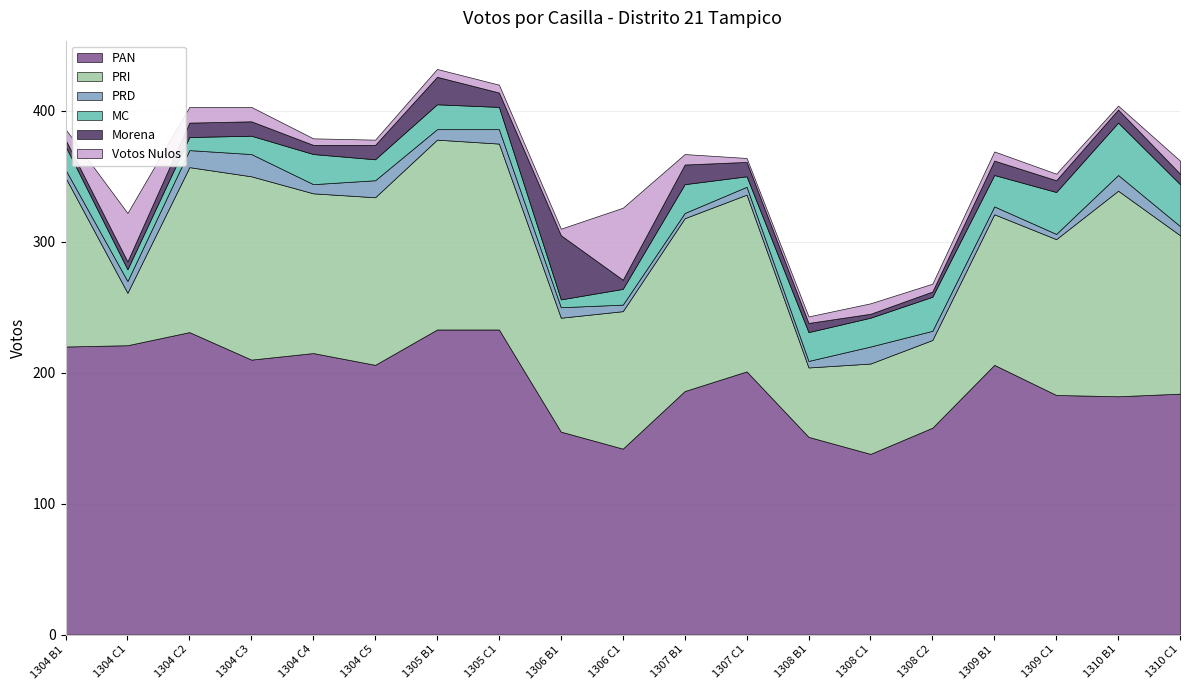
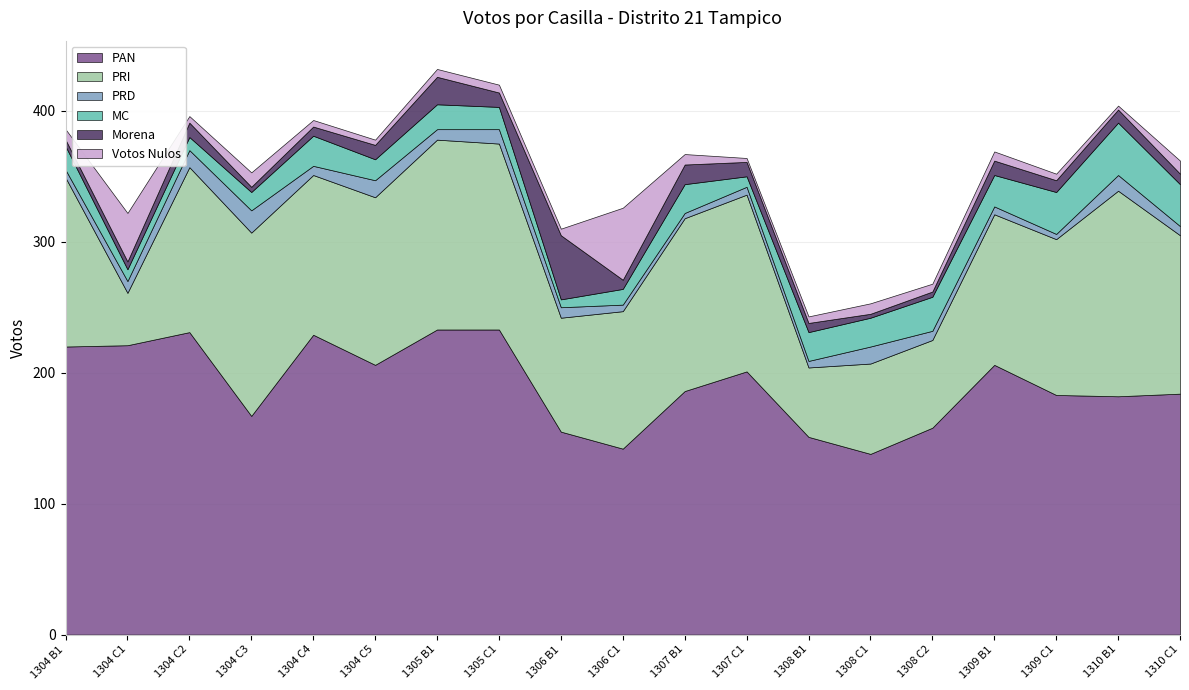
Votos Nulos, 1304 C2: 12 -> 5
PAN, 1304 C3: 210 -> 167
Morena, 1304 C3: 11 -> 4
PAN, 1304 C4: 215 -> 229
